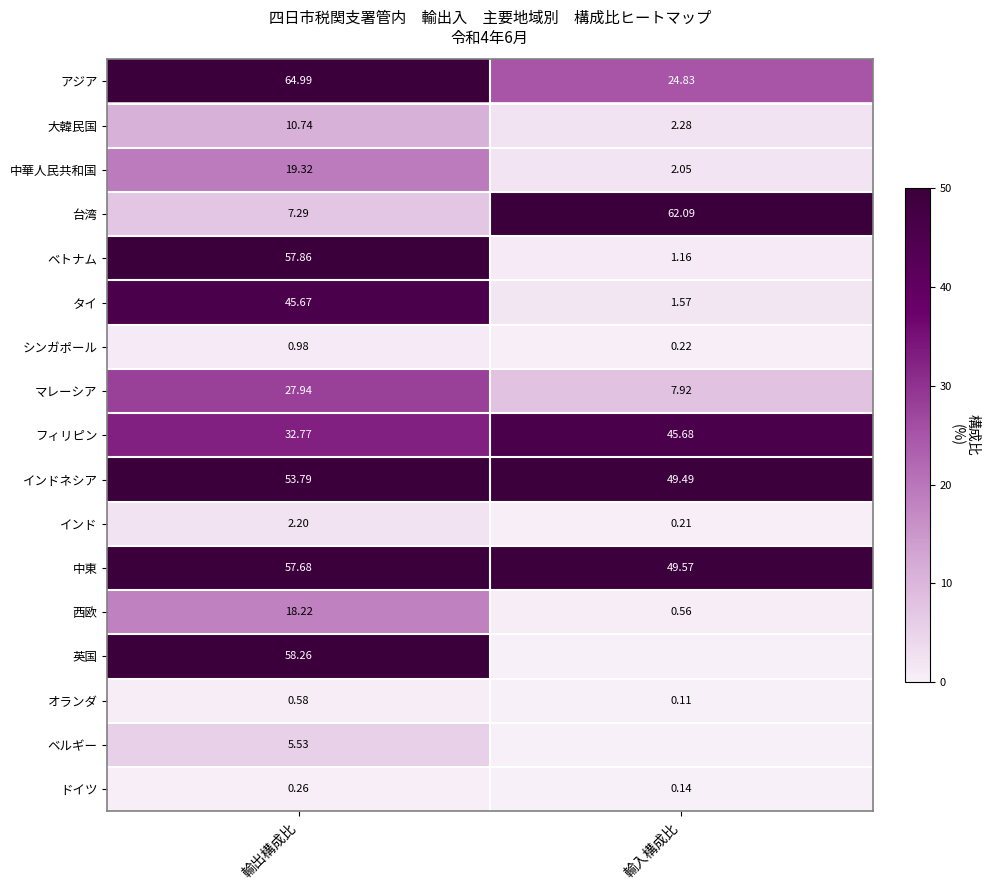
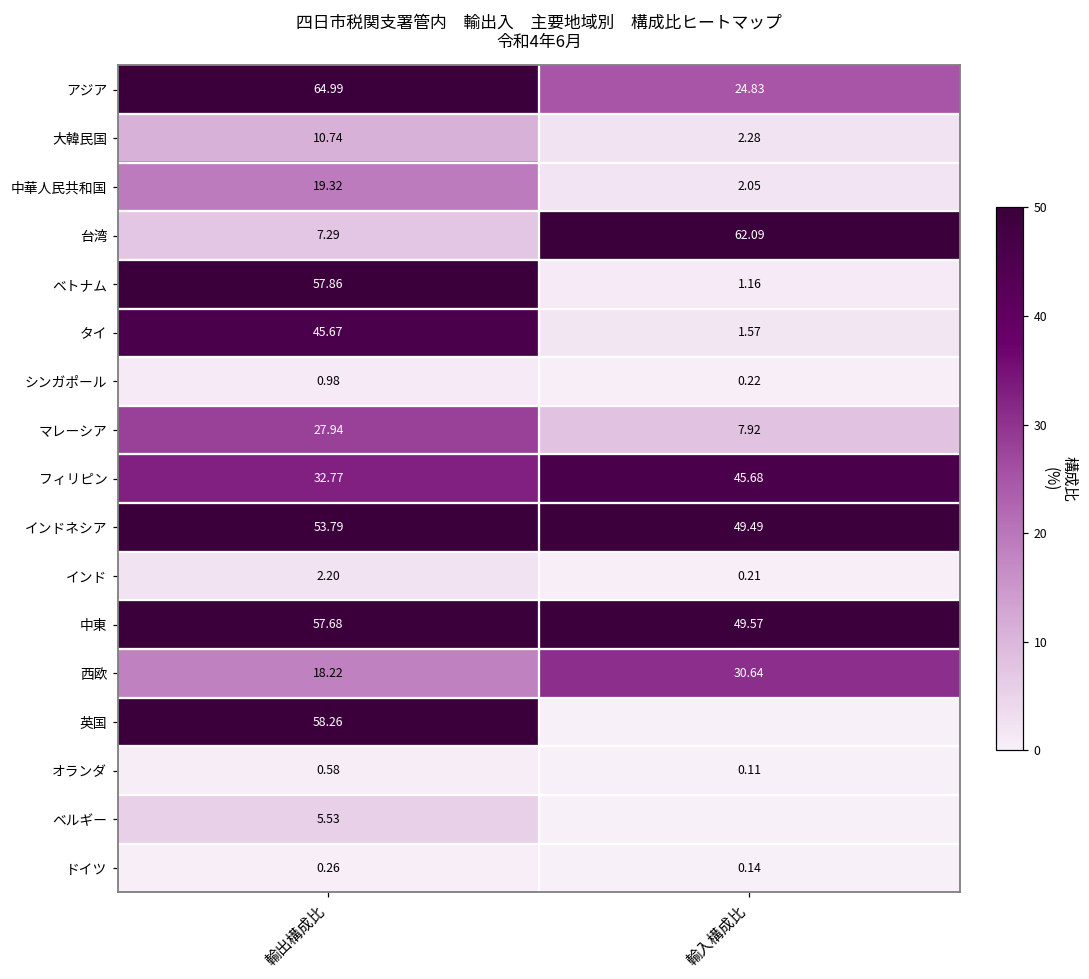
西欧, 輸入構成比: 0.56 -> 30.64
